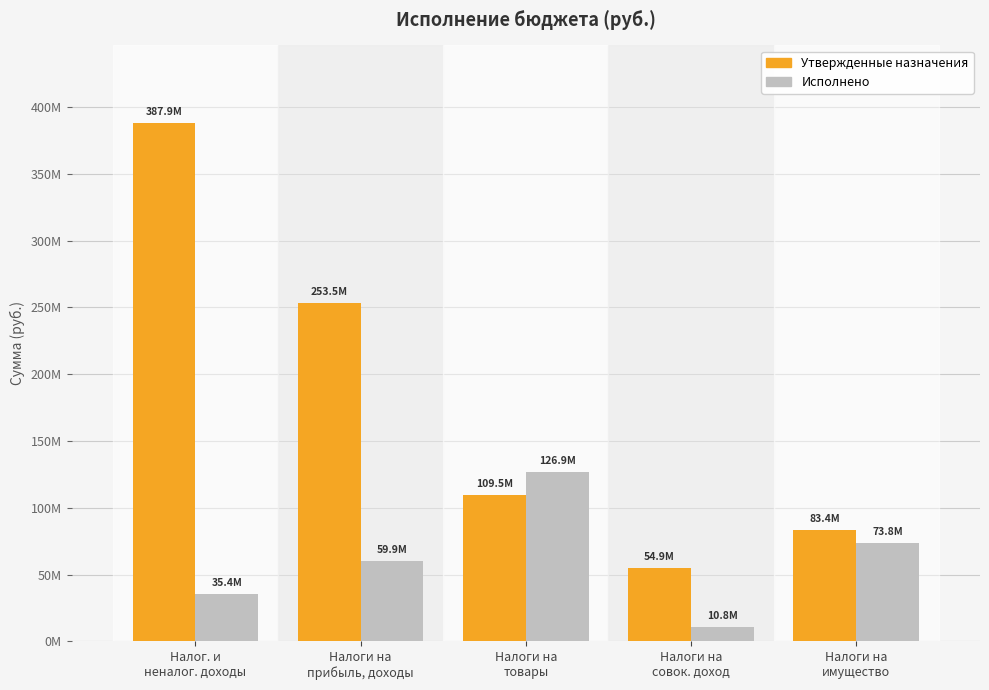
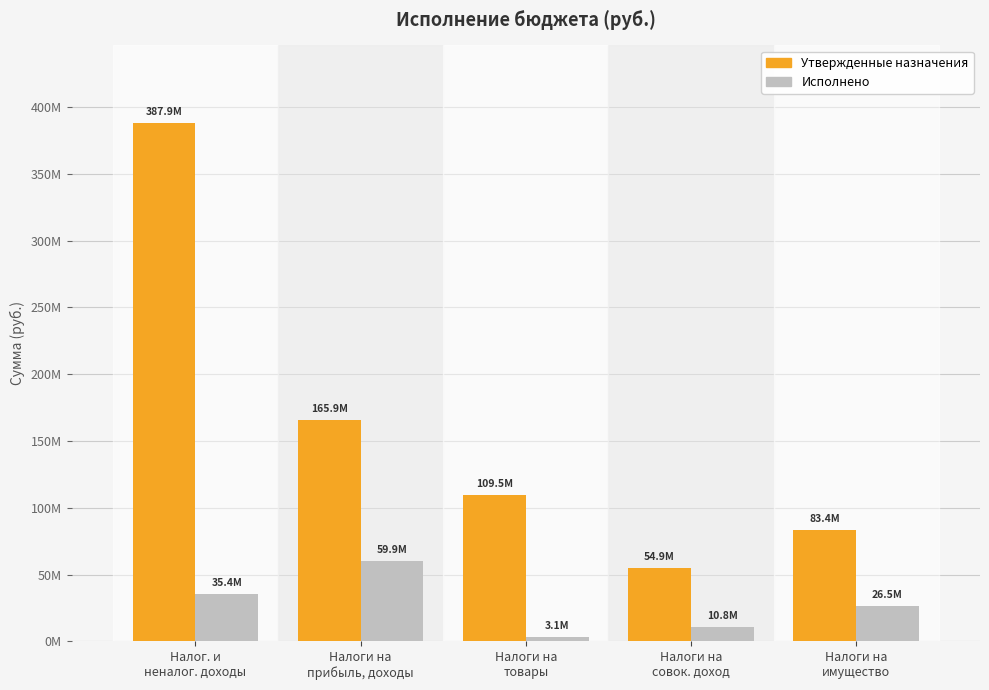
Утвержденные назначения, Налоги на прибыль, доходы: 253.5M -> 165.9M
Исполнено, Налоги на товары: 126.9M -> 3.1M
Исполнено, Налоги на имущество: 73.8M -> 26.5M
